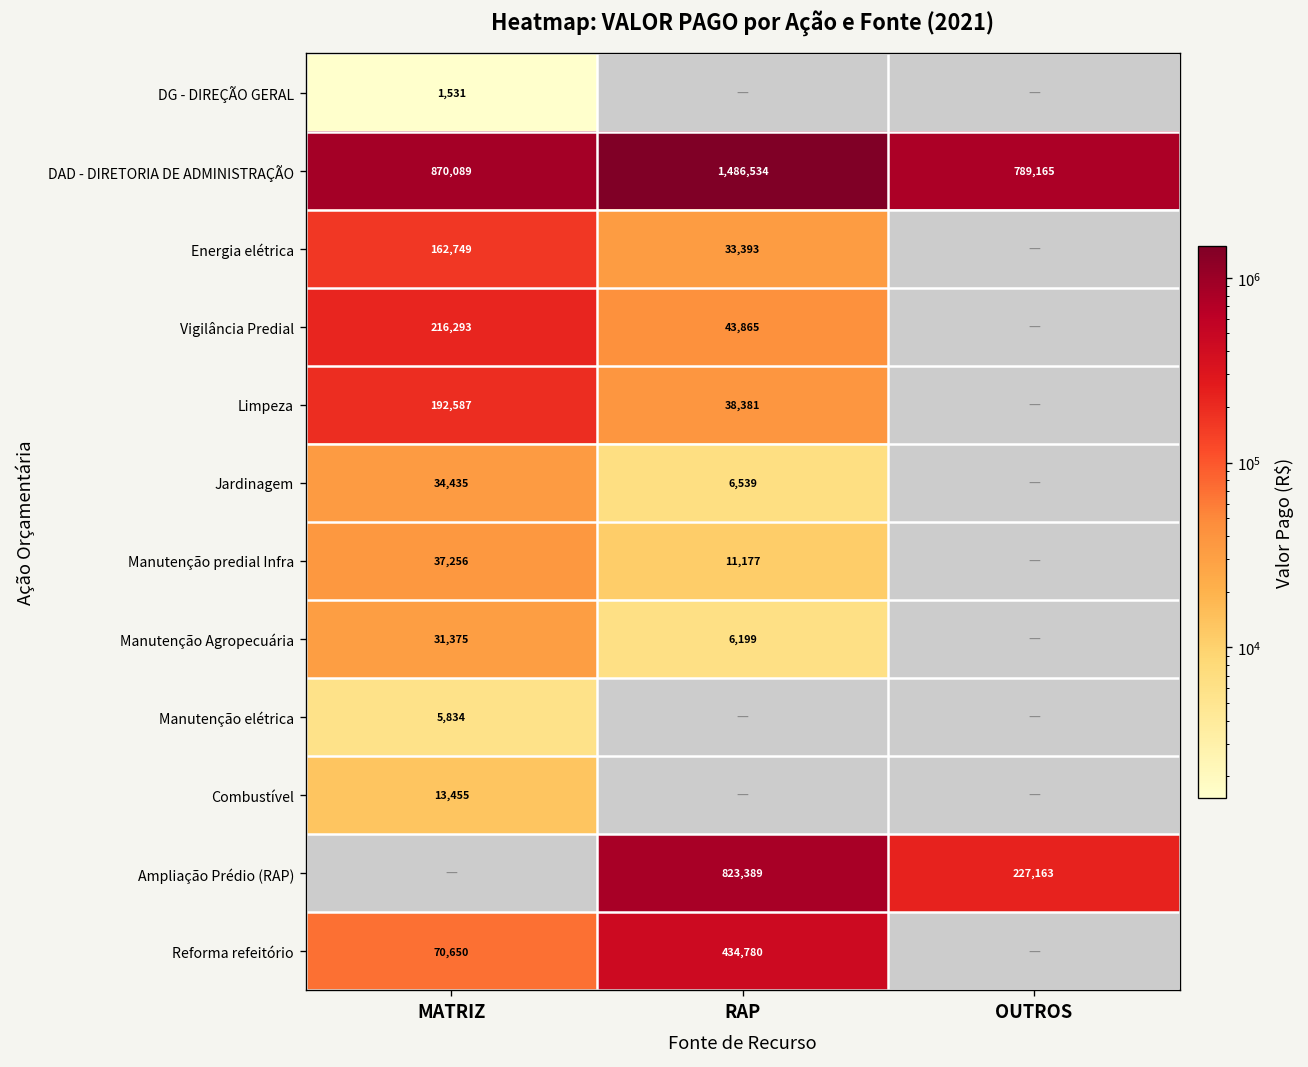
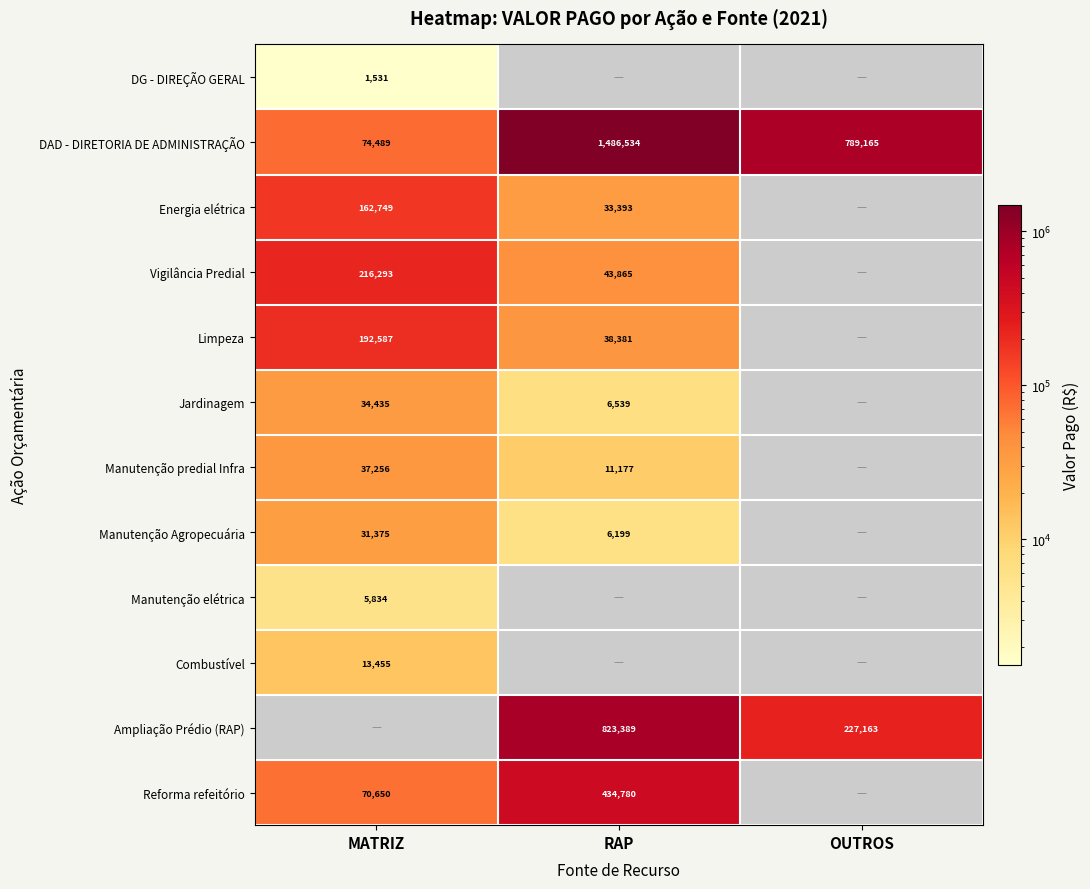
DAD - DIRETORIA DE ADMINISTRAÇÃO, MATRIZ: 870,089 -> 74,489
